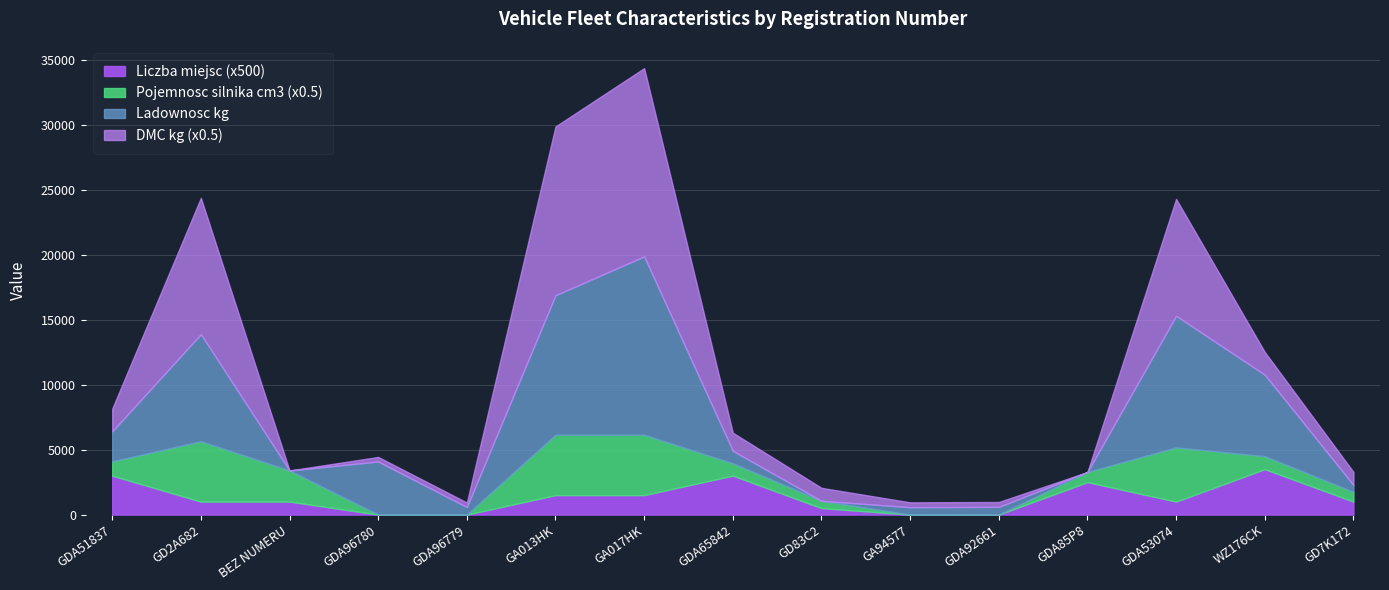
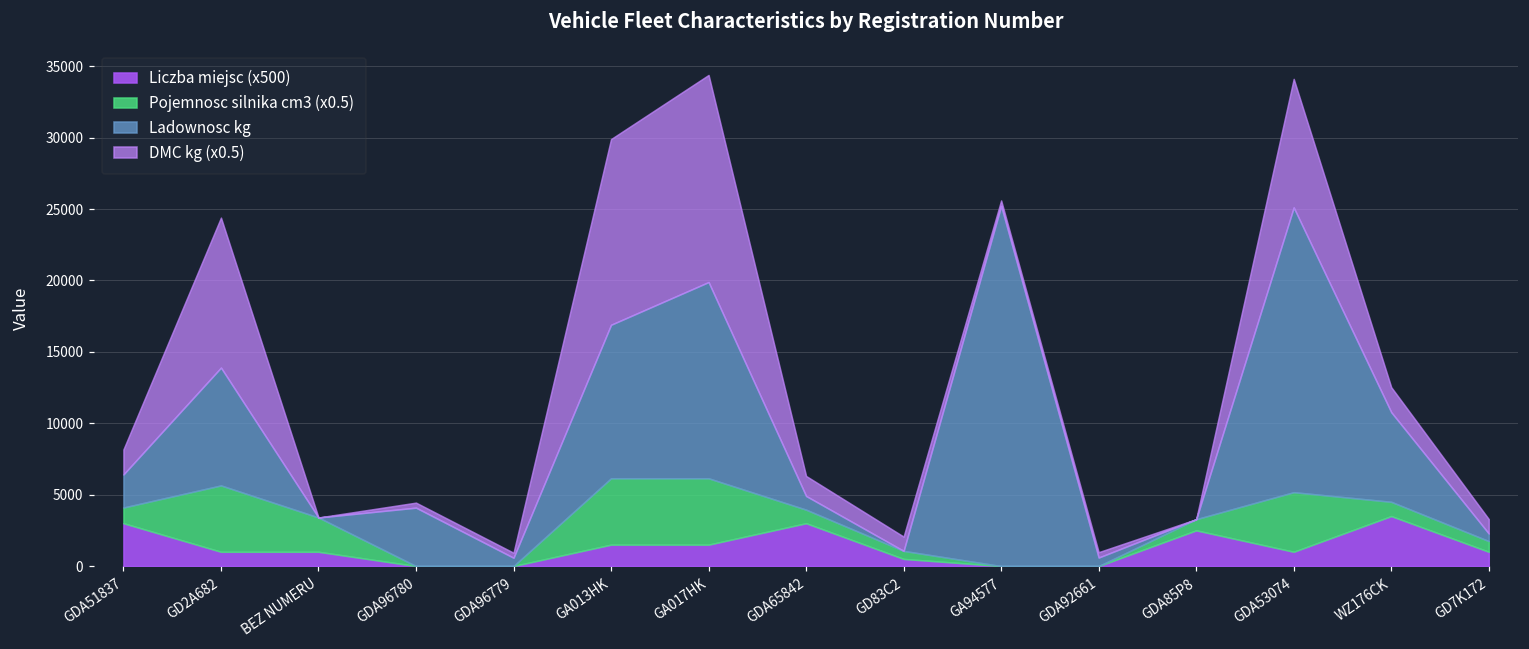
Ladownosc kg, GA94577: 600 -> 25200
Ladownosc kg, GDA53074: 10100 -> 19900
